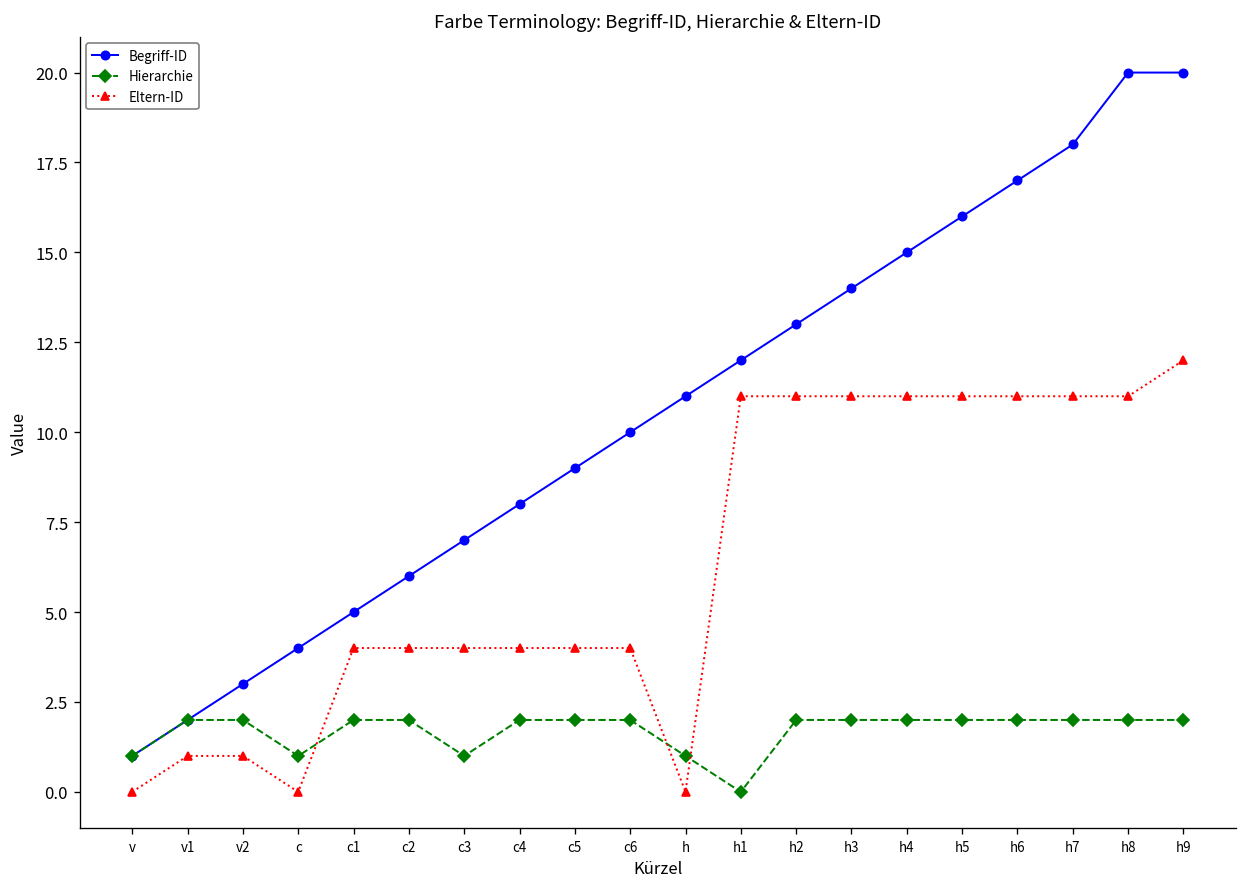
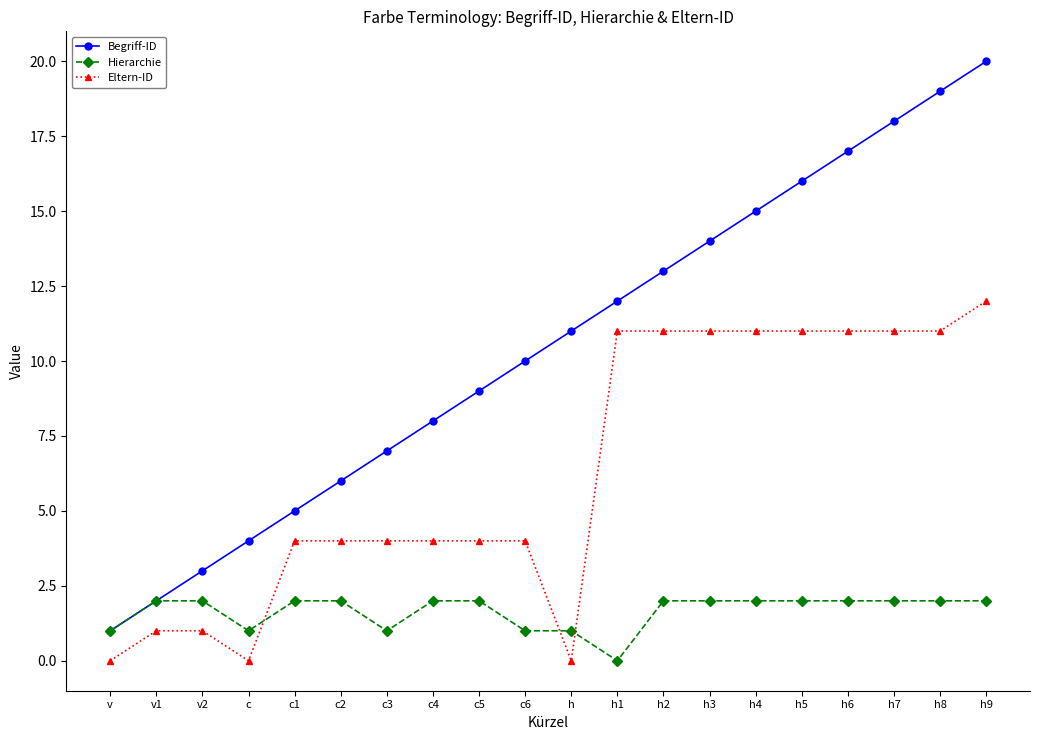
Hierarchie, c6: 2 -> 1
Begriff-ID, h8: 20 -> 19
